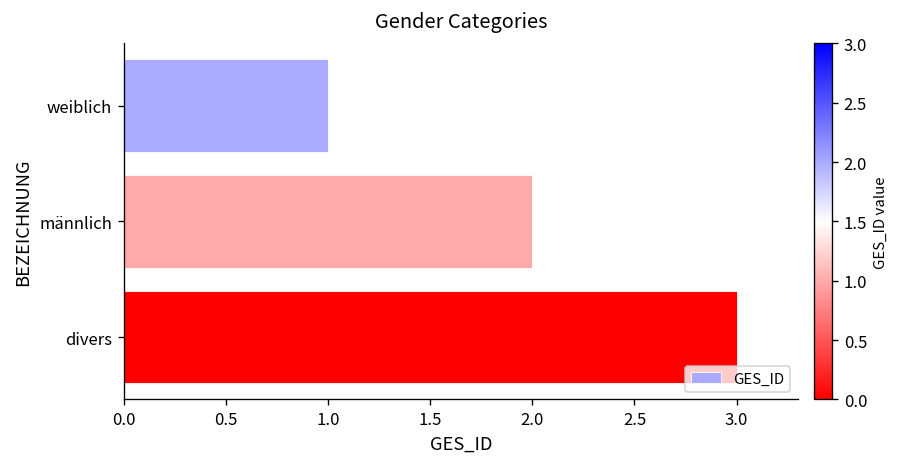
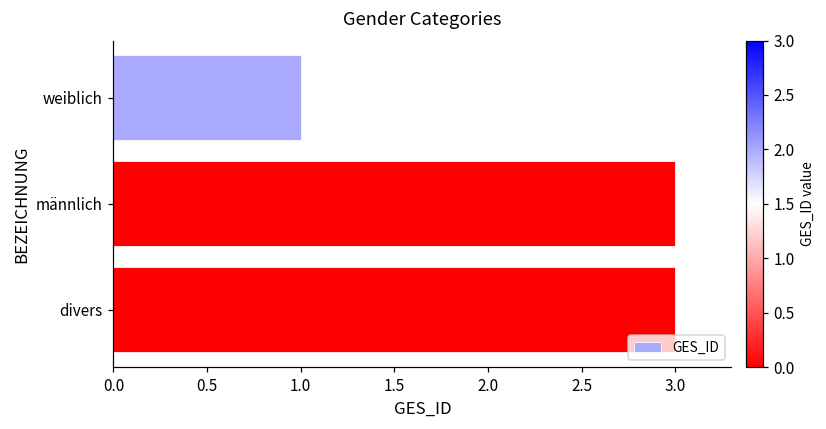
männlich: 2 -> 3
